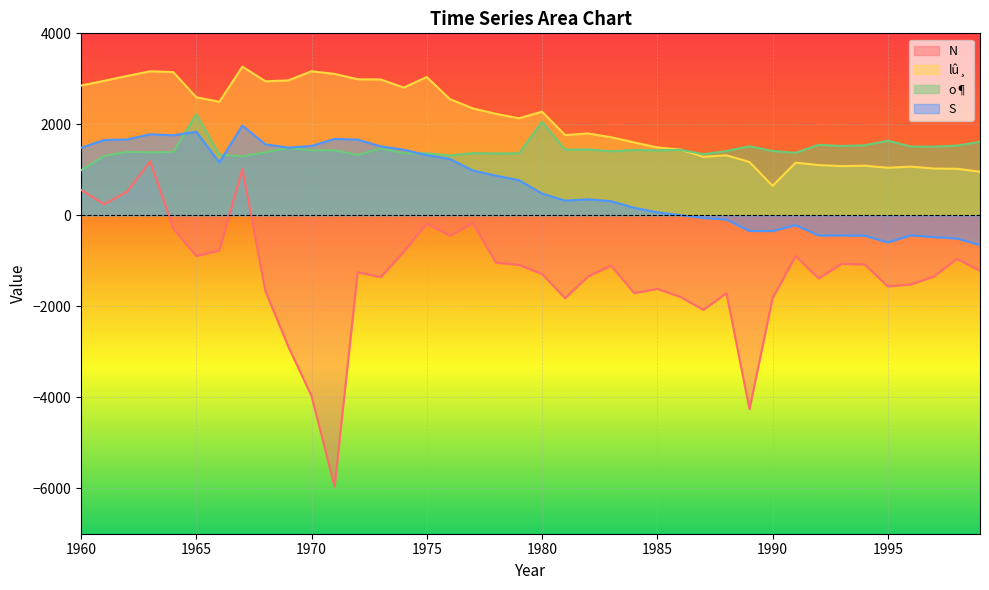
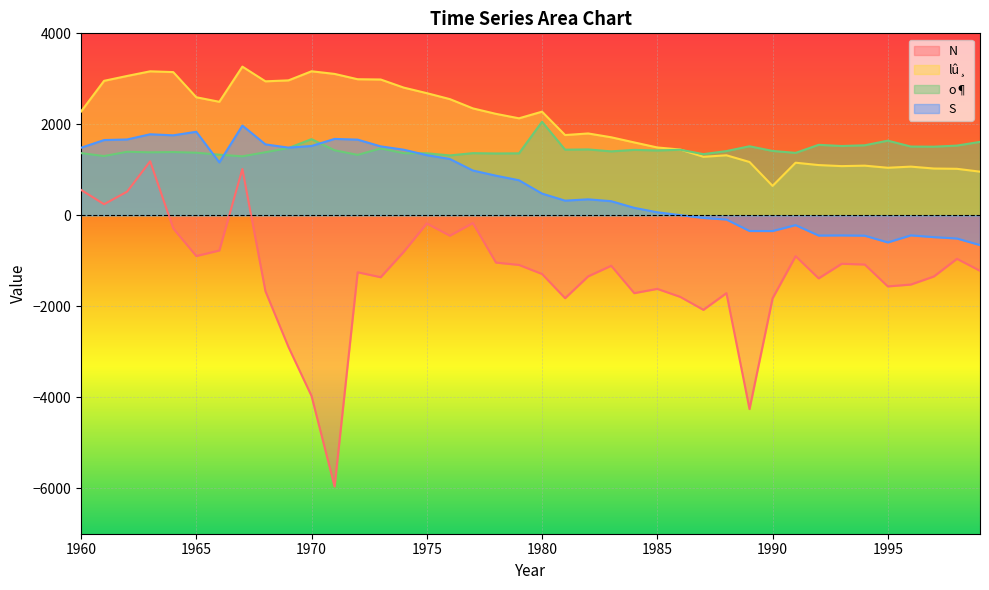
lû¸, 1960: 2900 -> 2300
o¶, 1960: 1000 -> 1400
o¶, 1965: 2200 -> 1400
o¶, 1970: 1400 -> 1700
lû¸, 1975: 3000 -> 2700
